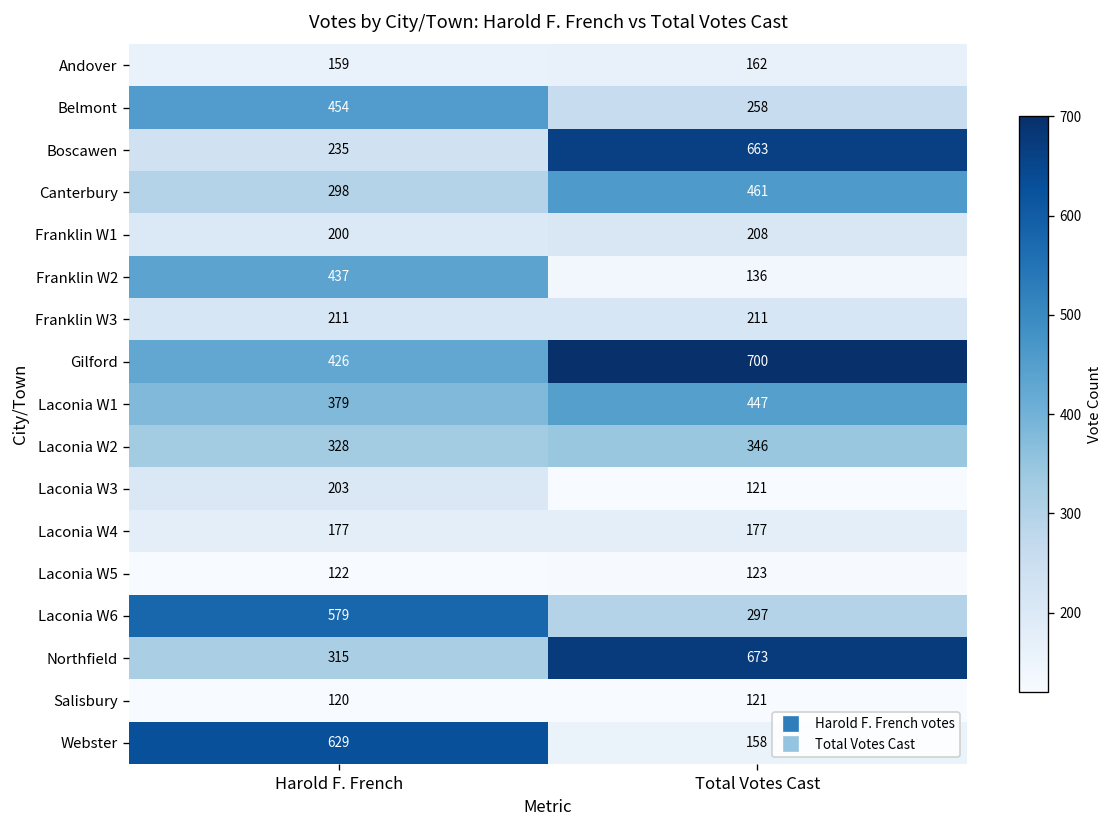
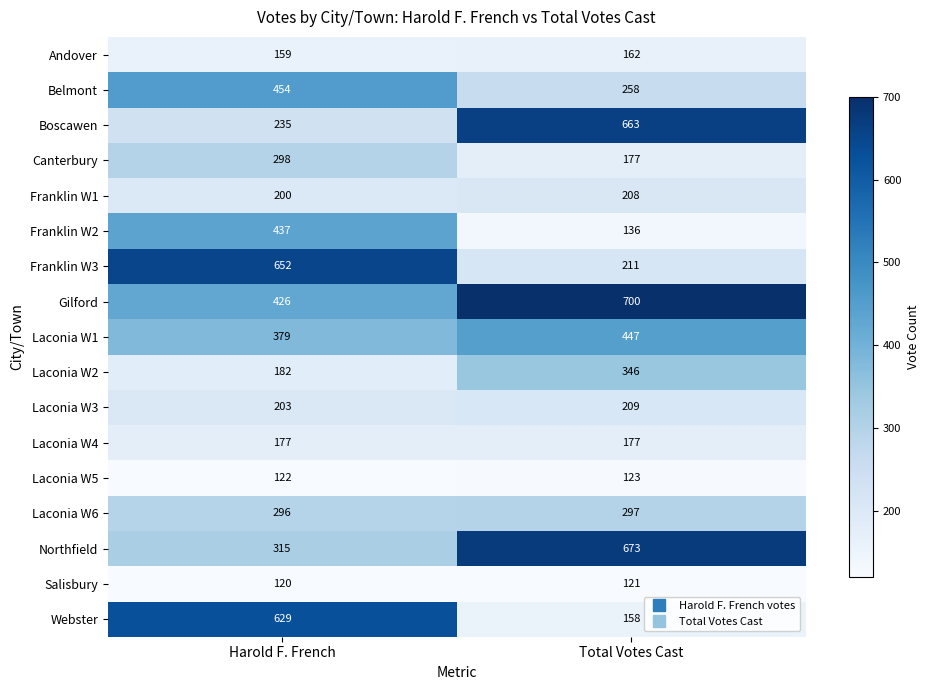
Canterbury, Total Votes Cast: 461 -> 177
Franklin W3, Harold F. French: 211 -> 652
Laconia W2, Harold F. French: 328 -> 182
Laconia W3, Total Votes Cast: 121 -> 209
Laconia W6, Harold F. French: 579 -> 296
